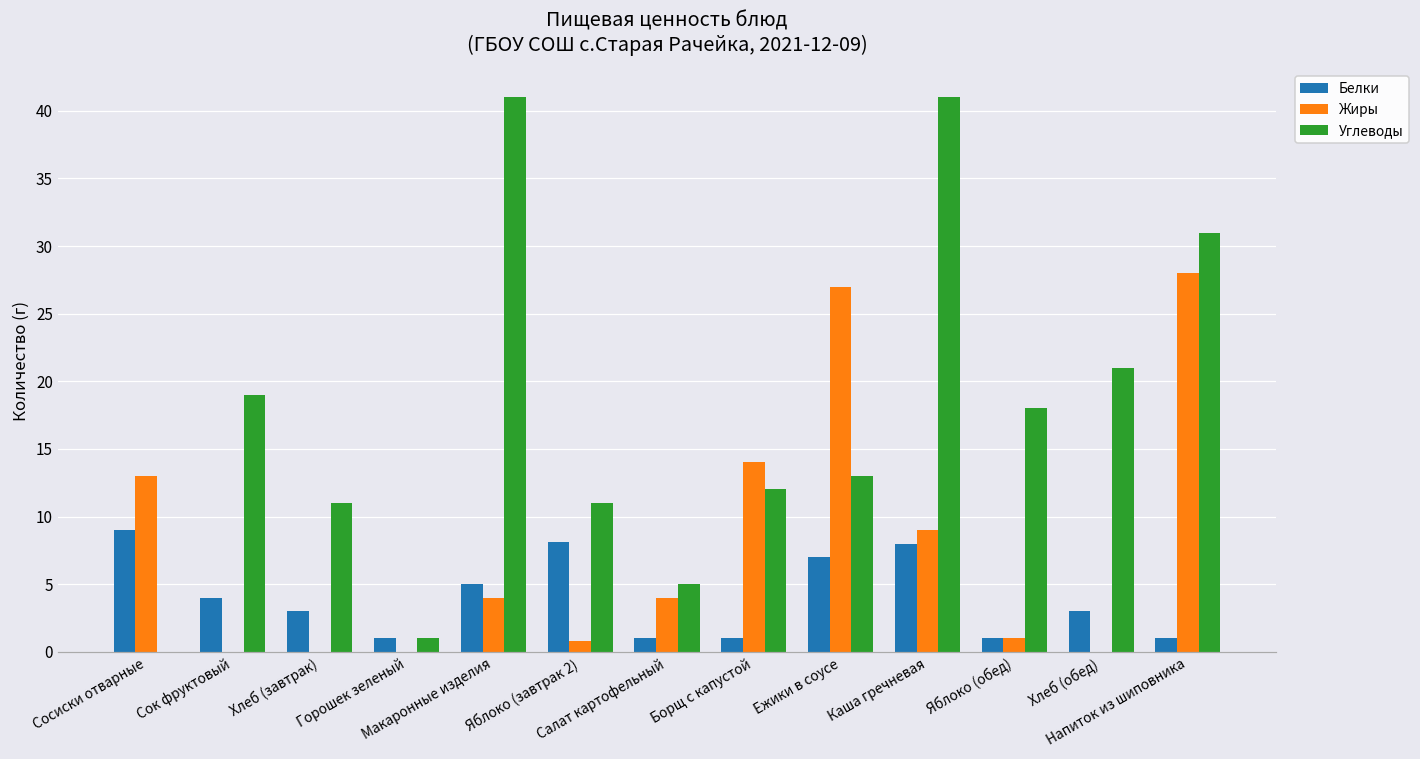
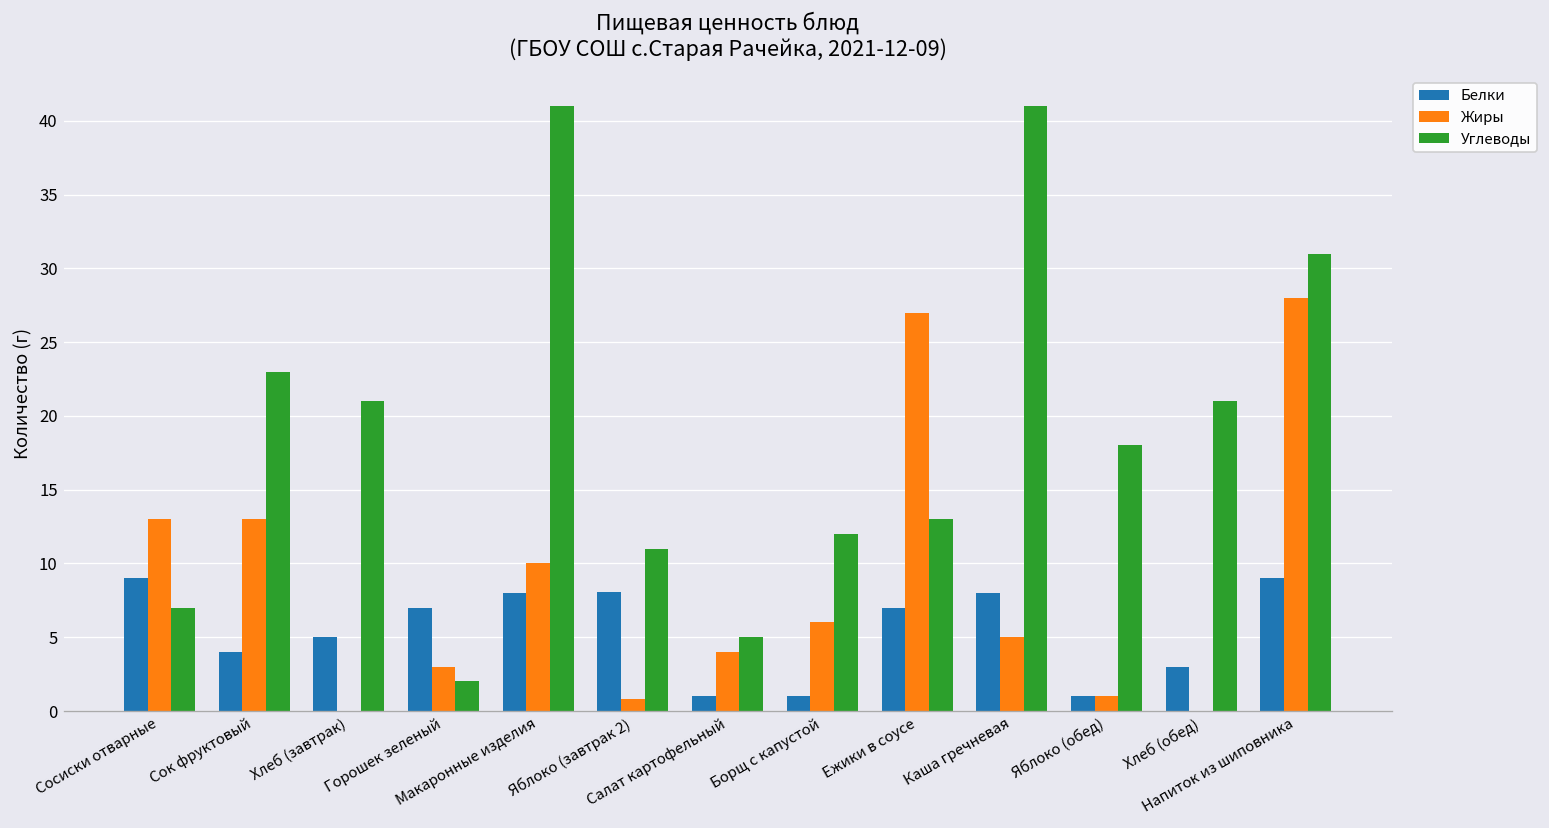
Углеводы, Сосиски отварные: 0 -> 7
Жиры, Сок фруктовый: 0 -> 13
Углеводы, Сок фруктовый: 19 -> 23
Белки, Хлеб (завтрак): 3 -> 5
Углеводы, Хлеб (завтрак): 11 -> 21
Белки, Горошек зеленый: 1 -> 7
Жиры, Горошек зеленый: 0 -> 3
Углеводы, Горошек зеленый: 1 -> 2
Белки, Макаронные изделия: 5 -> 8
Жиры, Макаронные изделия: 4 -> 10
Жиры, Борщ с капустой: 14 -> 6
Жиры, Каша гречневая: 9 -> 5
Белки, Напиток из шиповника: 1 -> 9
